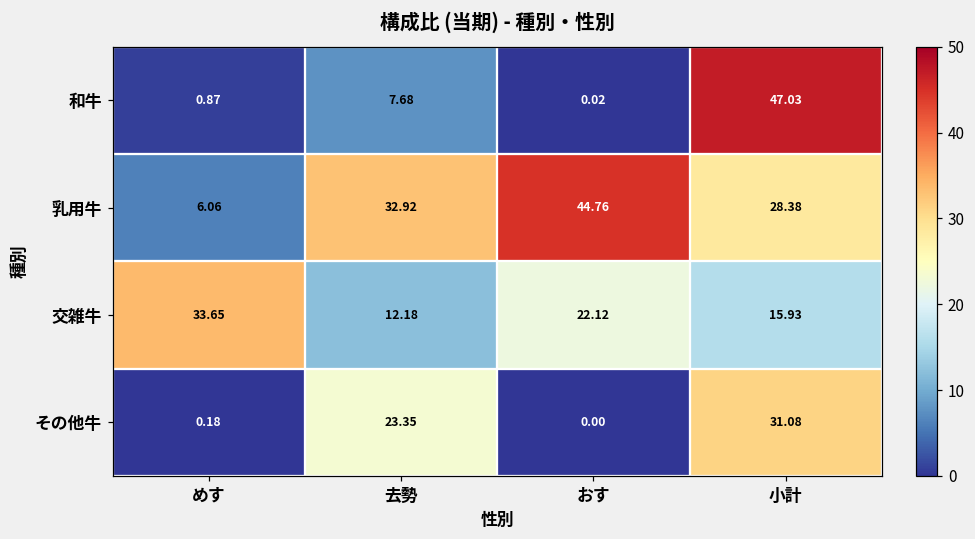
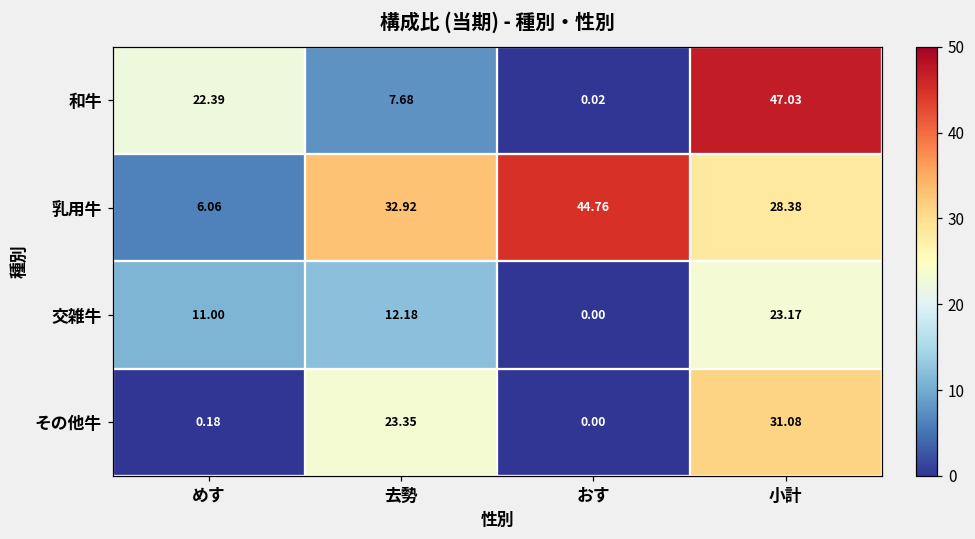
和牛, めす: 0.87 -> 22.39
交雑牛, めす: 33.65 -> 11.00
交雑牛, おす: 22.12 -> 0.00
交雑牛, 小計: 15.93 -> 23.17
